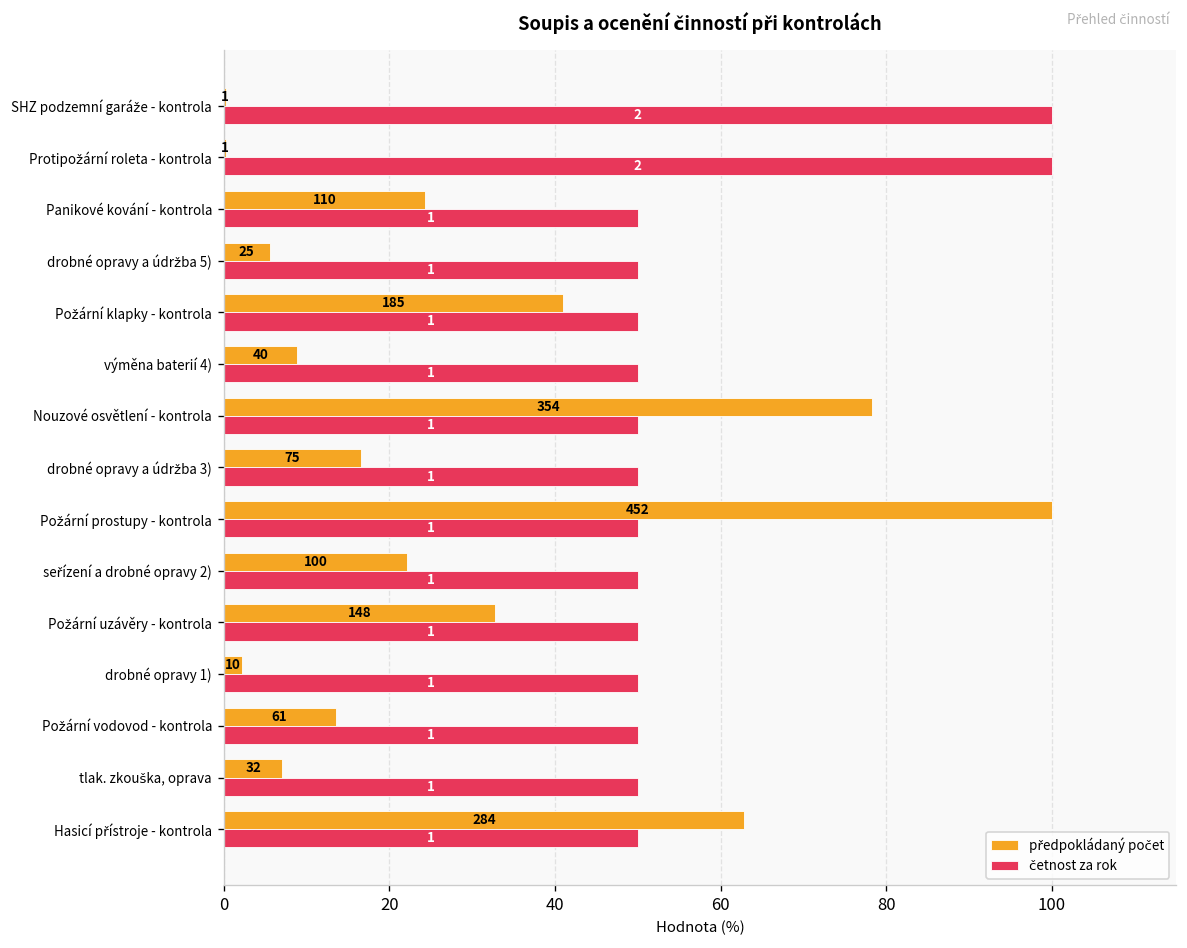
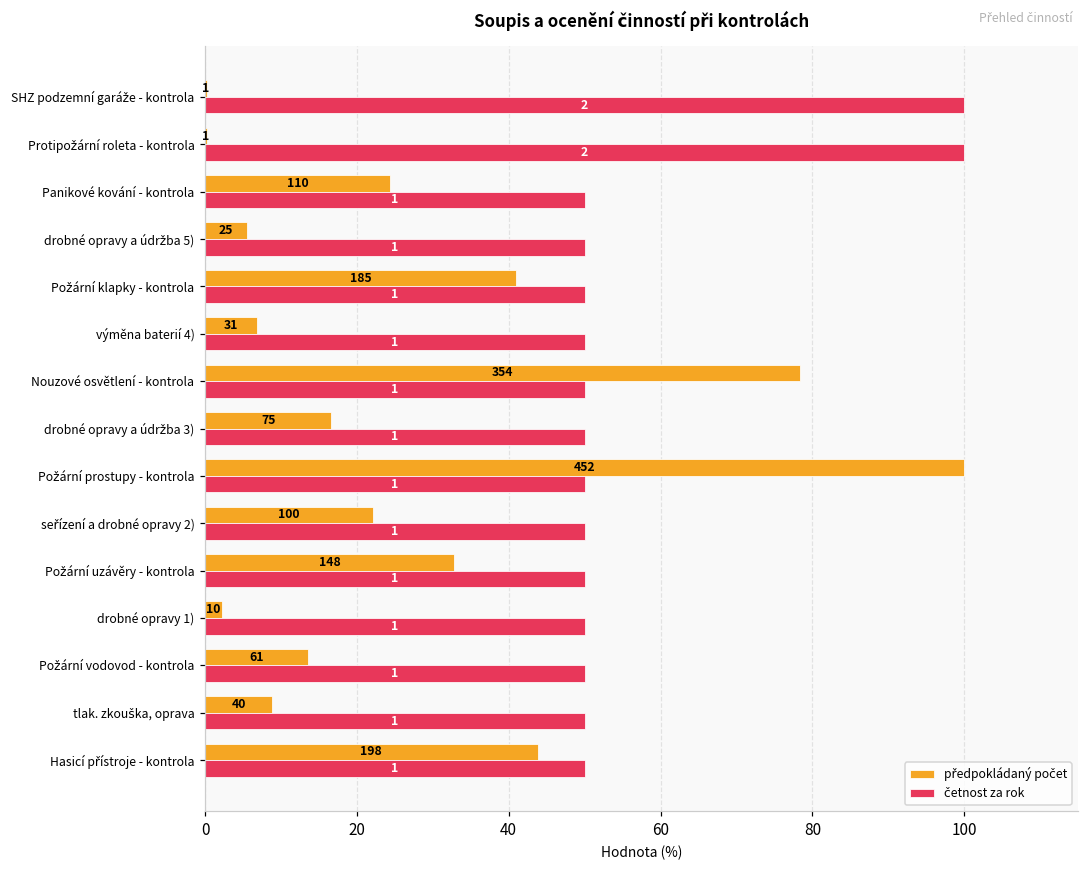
předpokládaný počet, výměna baterií 4): 40 -> 31
předpokládaný počet, tlak. zkouška, oprava: 32 -> 40
předpokládaný počet, Hasicí přístroje - kontrola: 284 -> 198
